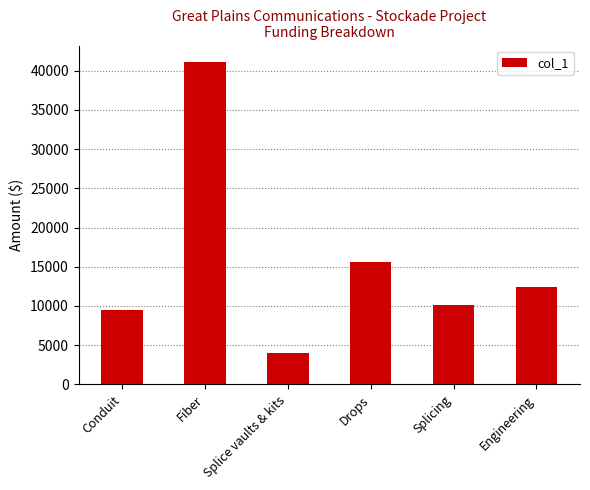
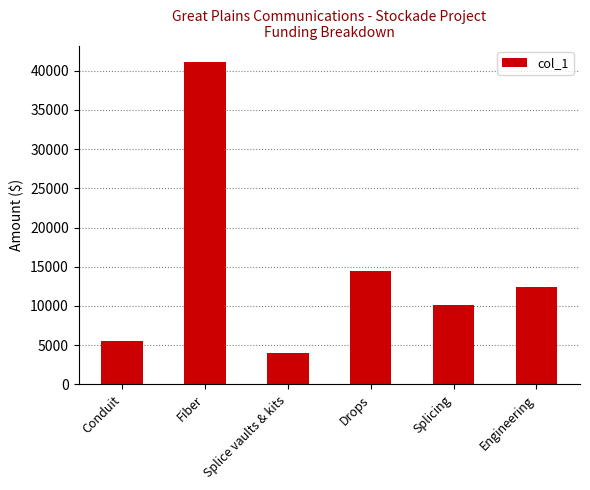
Conduit: 9000 -> 6000
Drops: 16000 -> 14000
